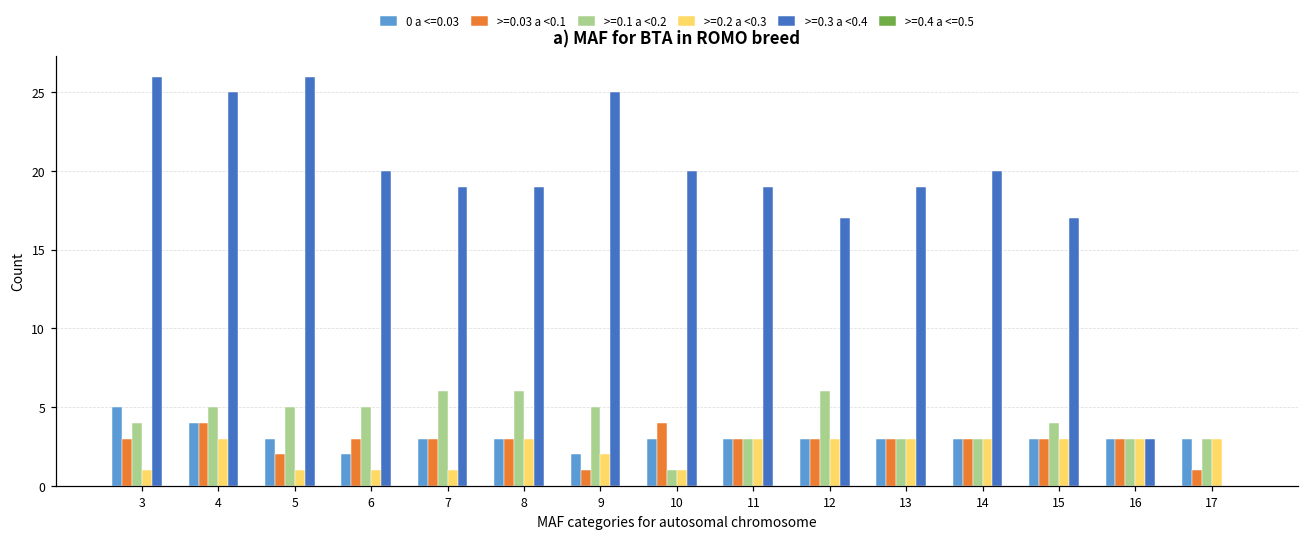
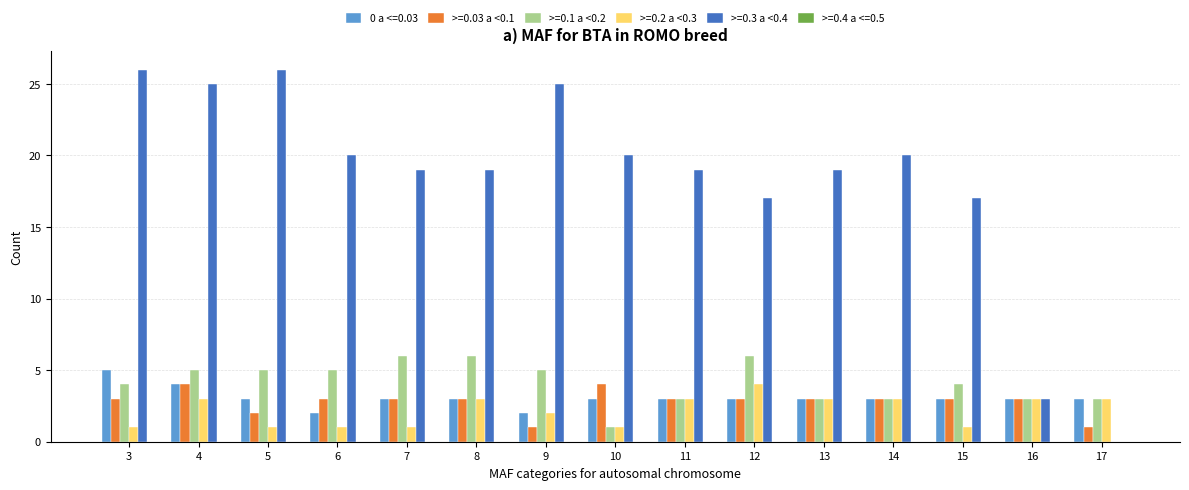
>=0.2 a <0.3, 12: 3 -> 4
>=0.2 a <0.3, 15: 3 -> 1
